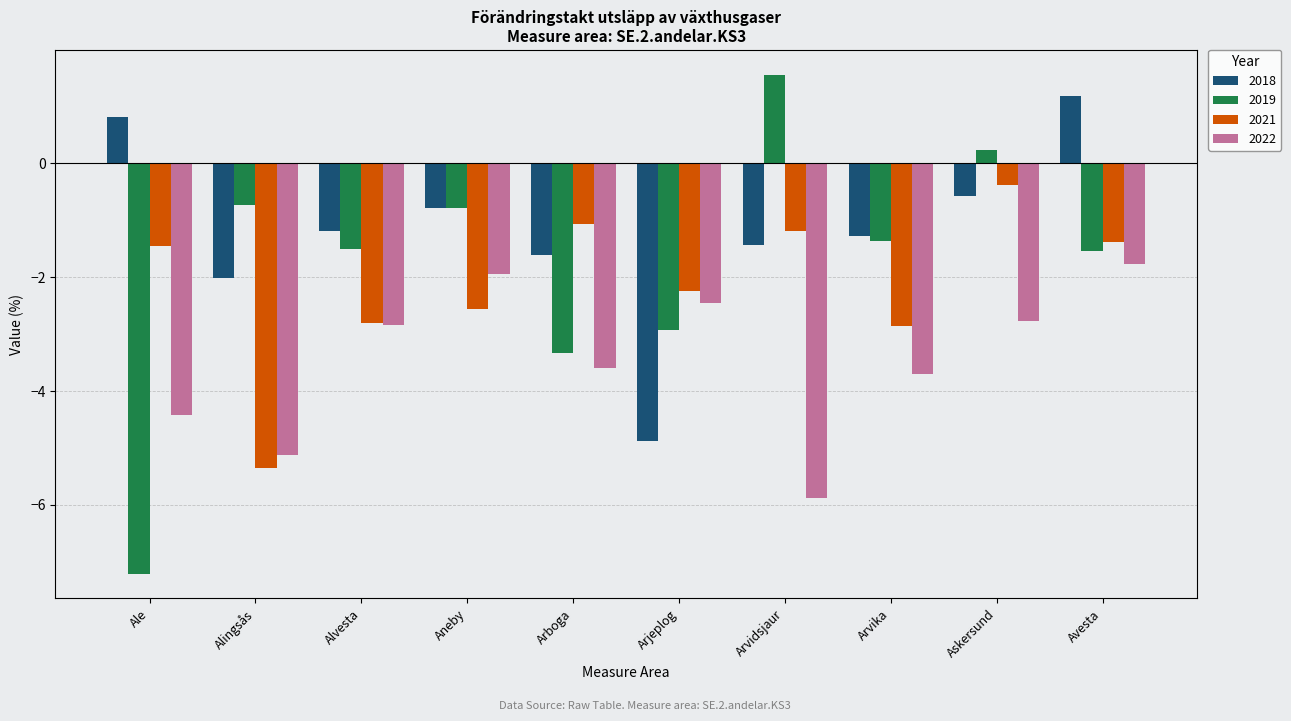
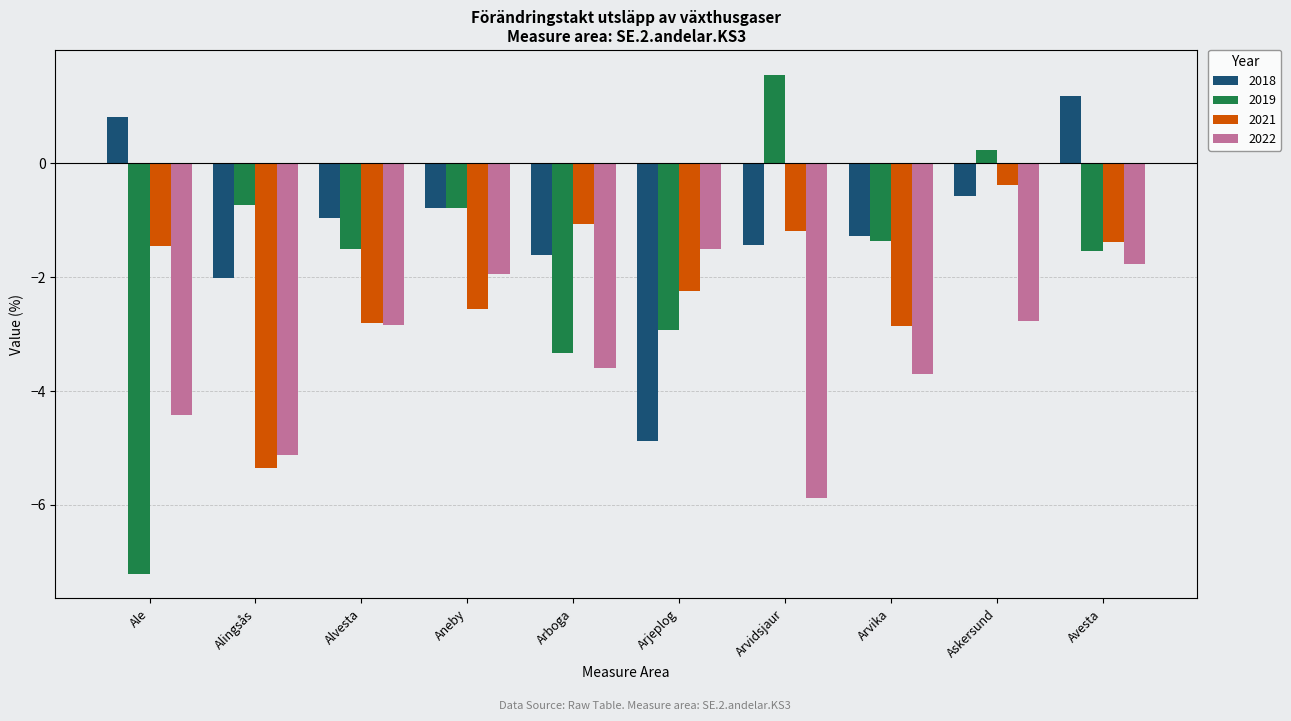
2018, Alvesta: -1.2 -> -1.0
2022, Arjeplog: -2.5 -> -1.5
